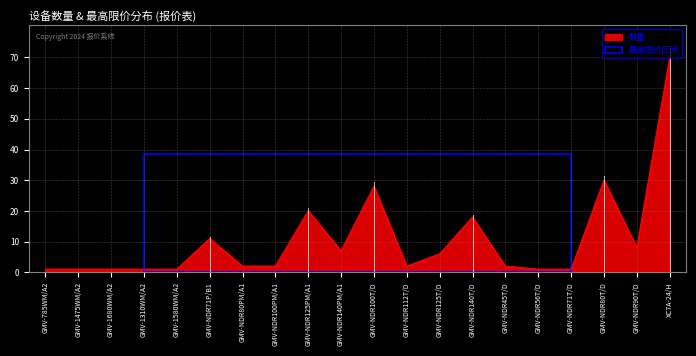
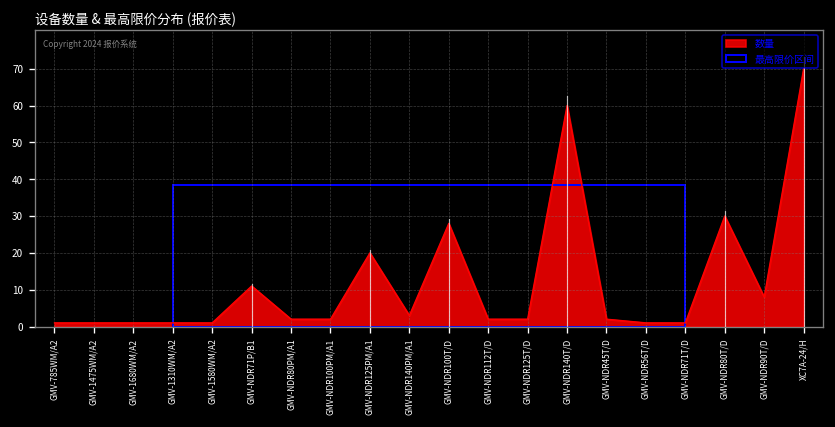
GMV-NDR140PM/A1: 7 -> 3
GMV-NDR125T/D: 6 -> 2
GMV-NDR140T/D: 18 -> 60
